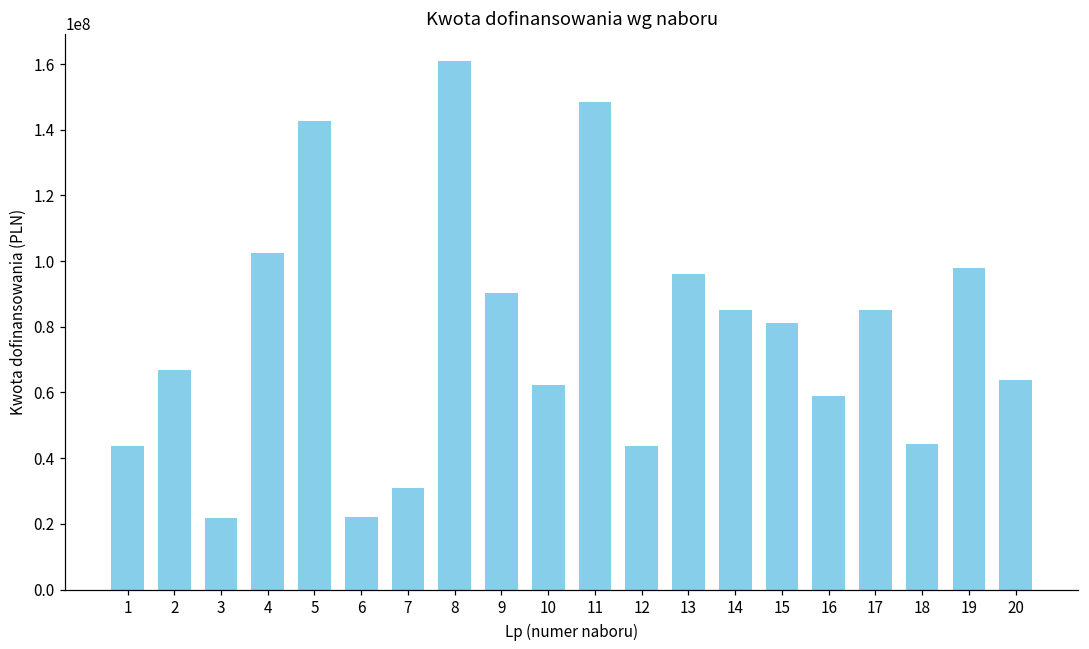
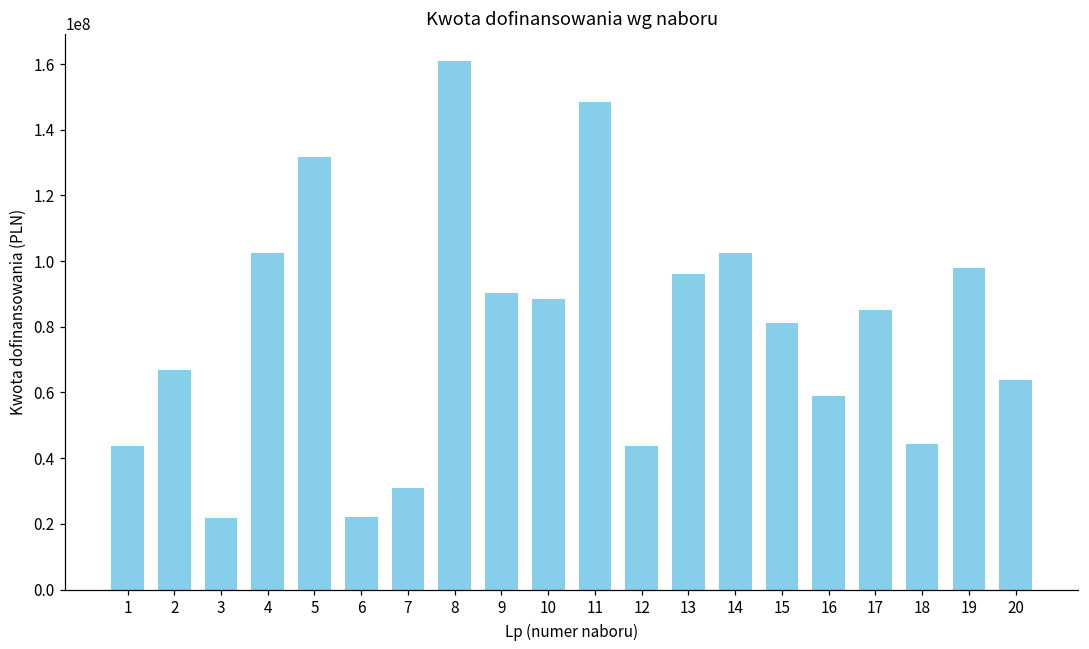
5: 143000000 -> 132000000
10: 62000000 -> 88000000
14: 85000000 -> 103000000
